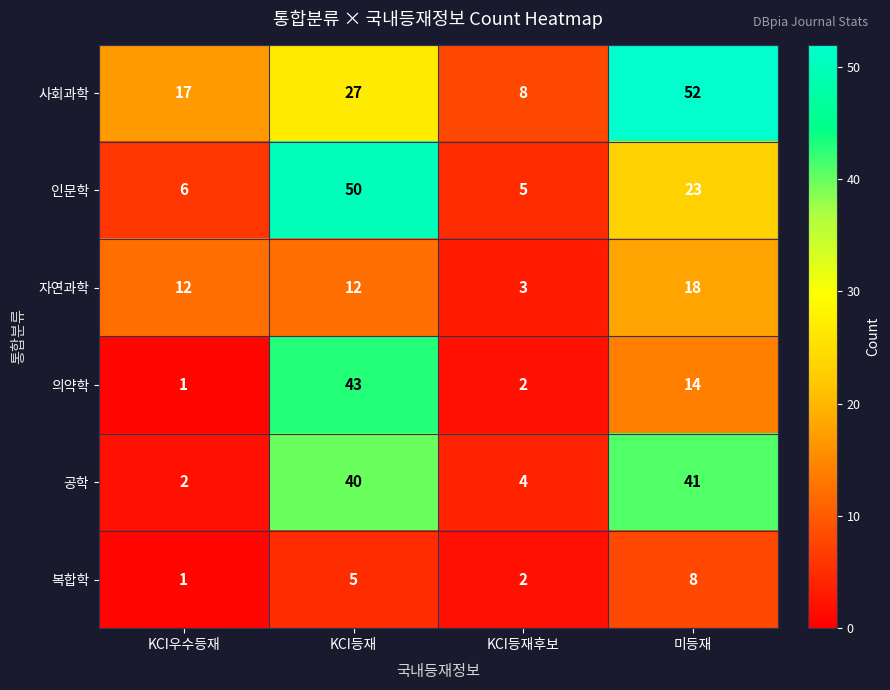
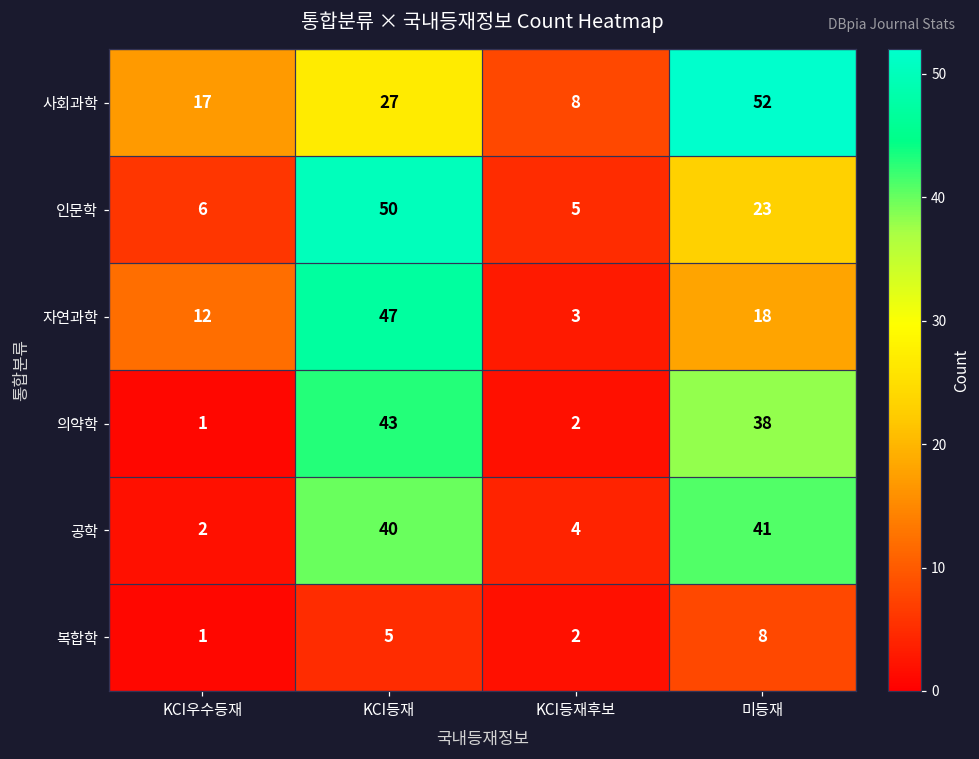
자연과학, KCI등재: 12 -> 47
의약학, 미등재: 14 -> 38
